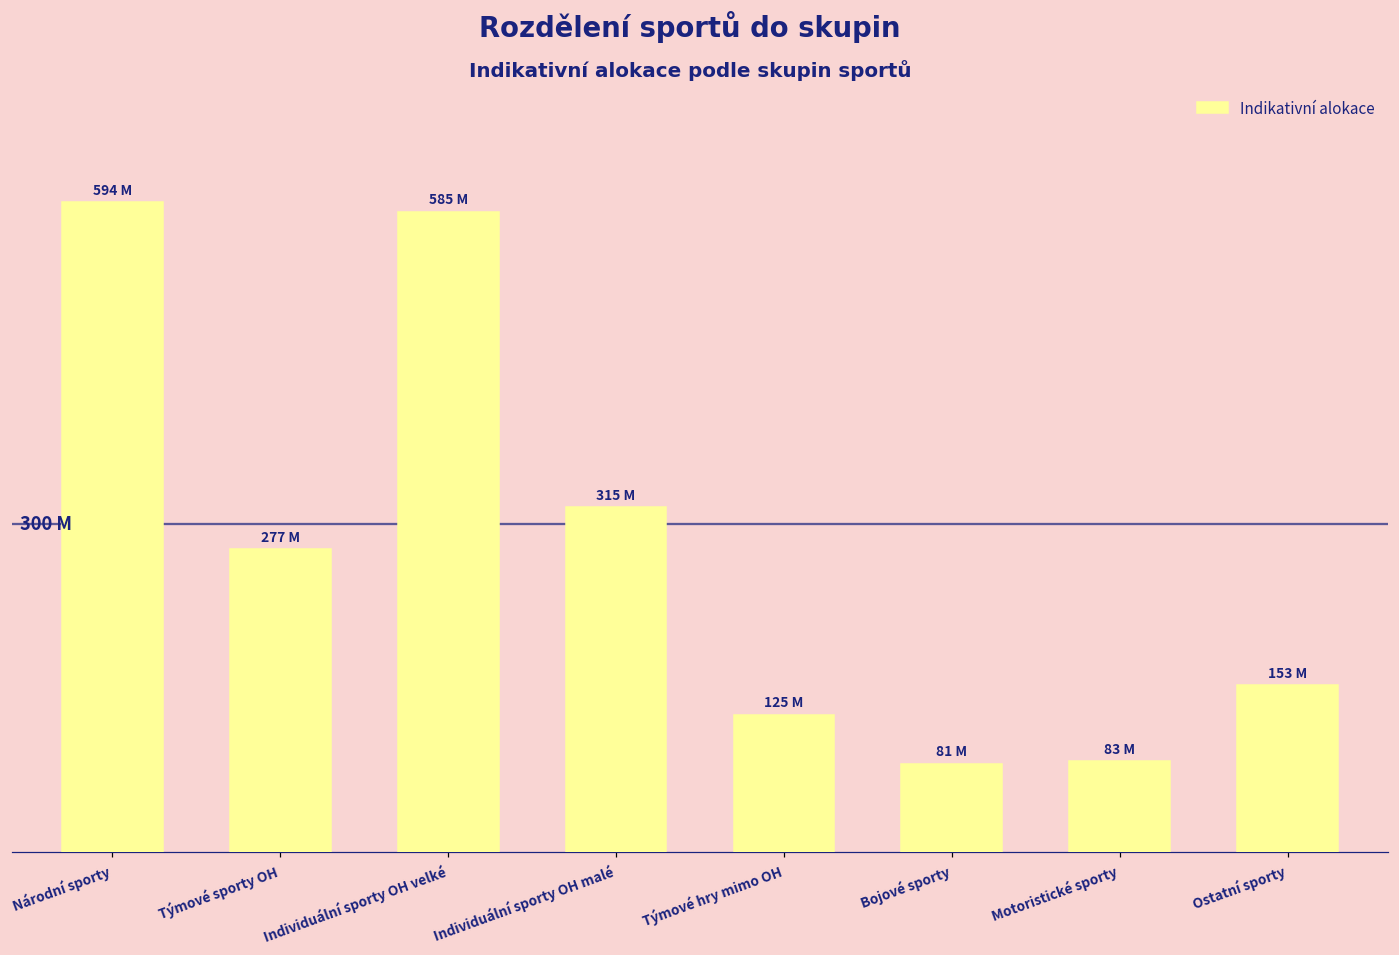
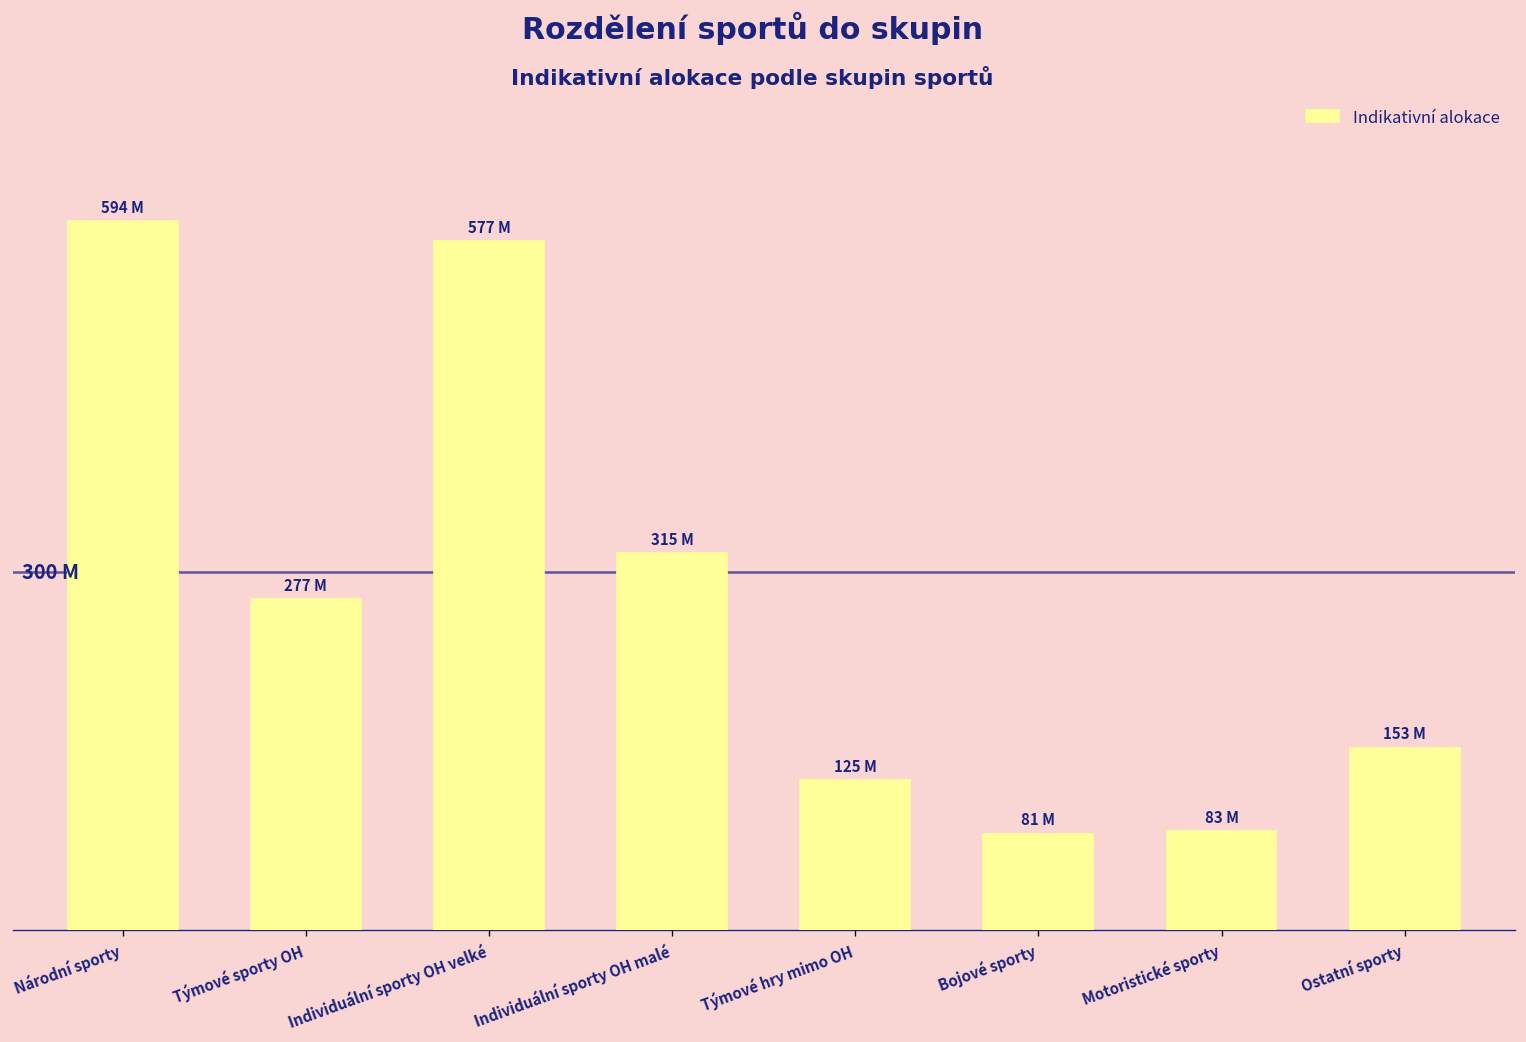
Individuální sporty OH velké: 585 -> 577
